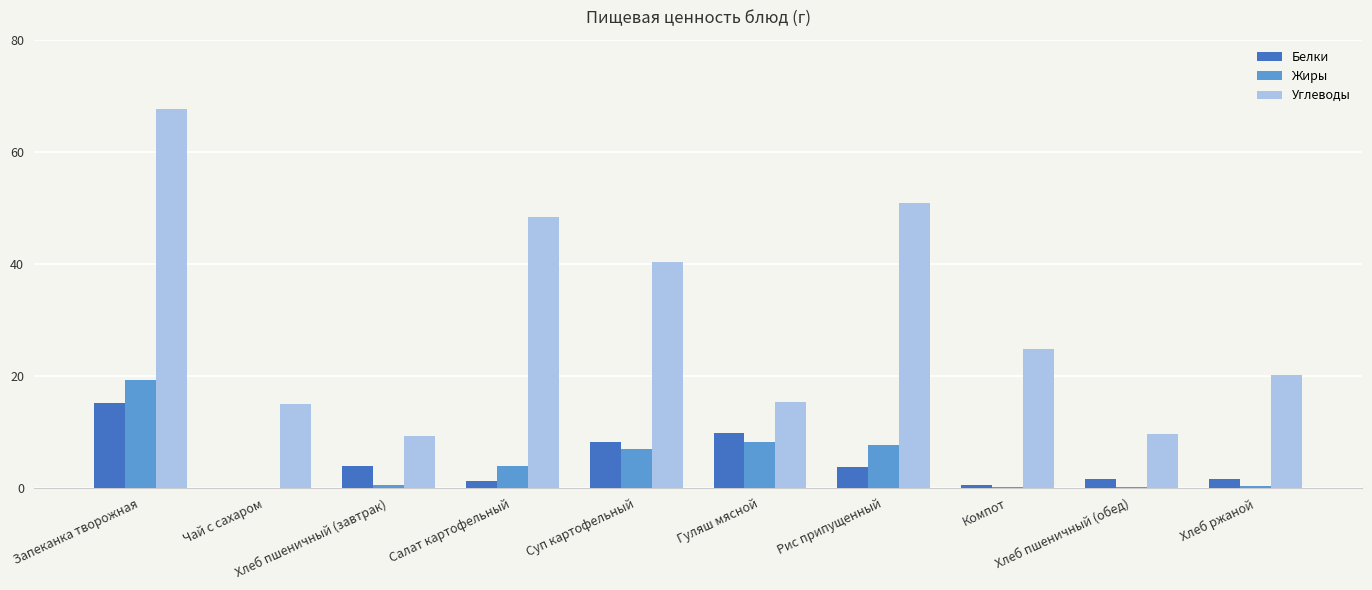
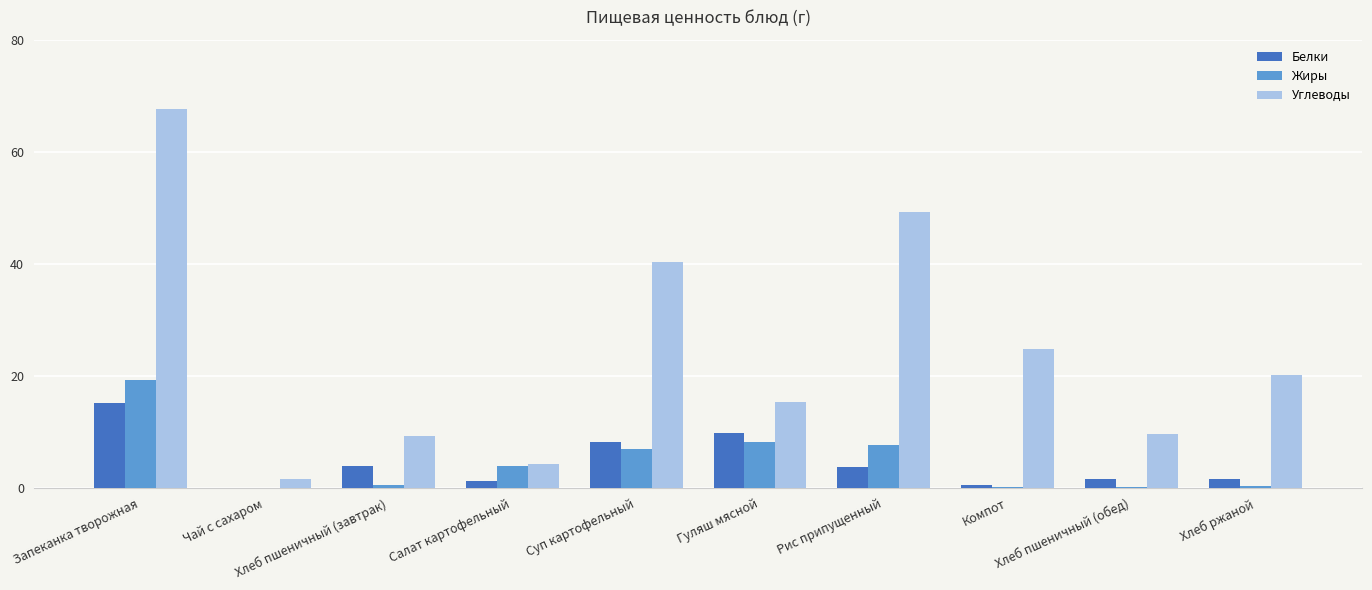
Углеводы, Чай с сахаром: 15 -> 2
Углеводы, Салат картофельный: 48 -> 4
Углеводы, Рис припущенный: 51 -> 49
